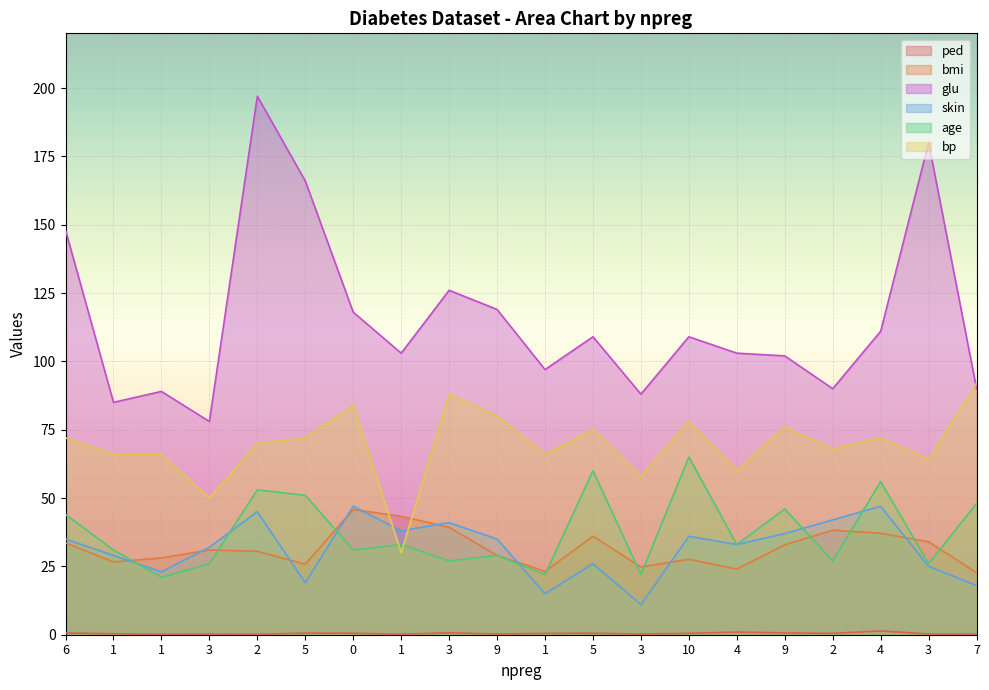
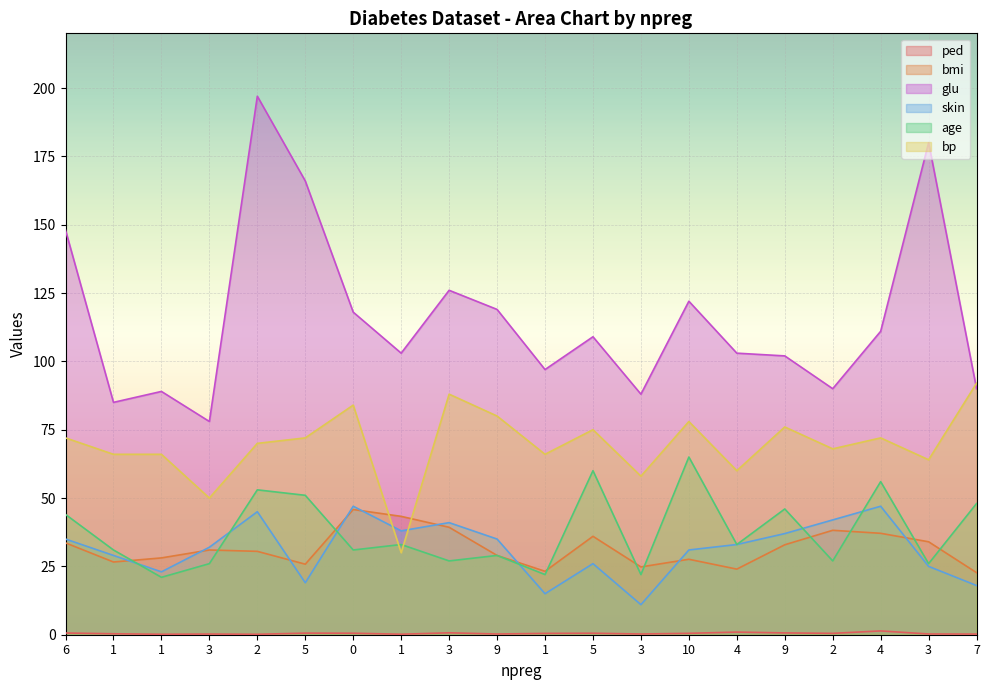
glu, 10: 109 -> 122
skin, 10: 36 -> 31
